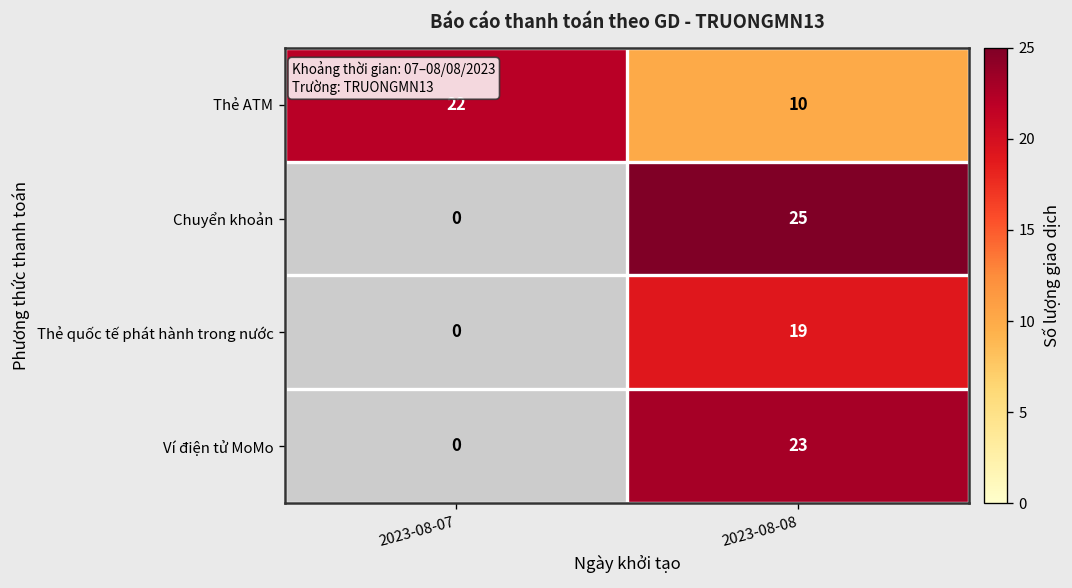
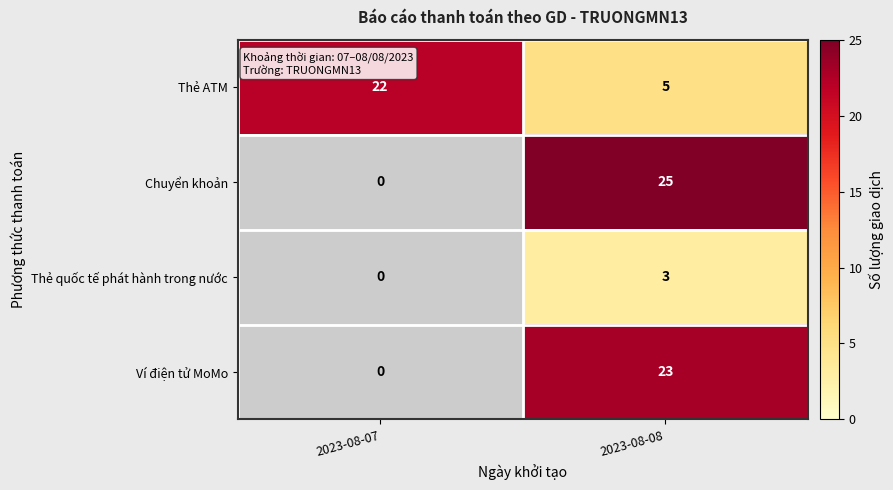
Thẻ ATM, 2023-08-08: 10 -> 5
Thẻ quốc tế phát hành trong nước, 2023-08-08: 19 -> 3
